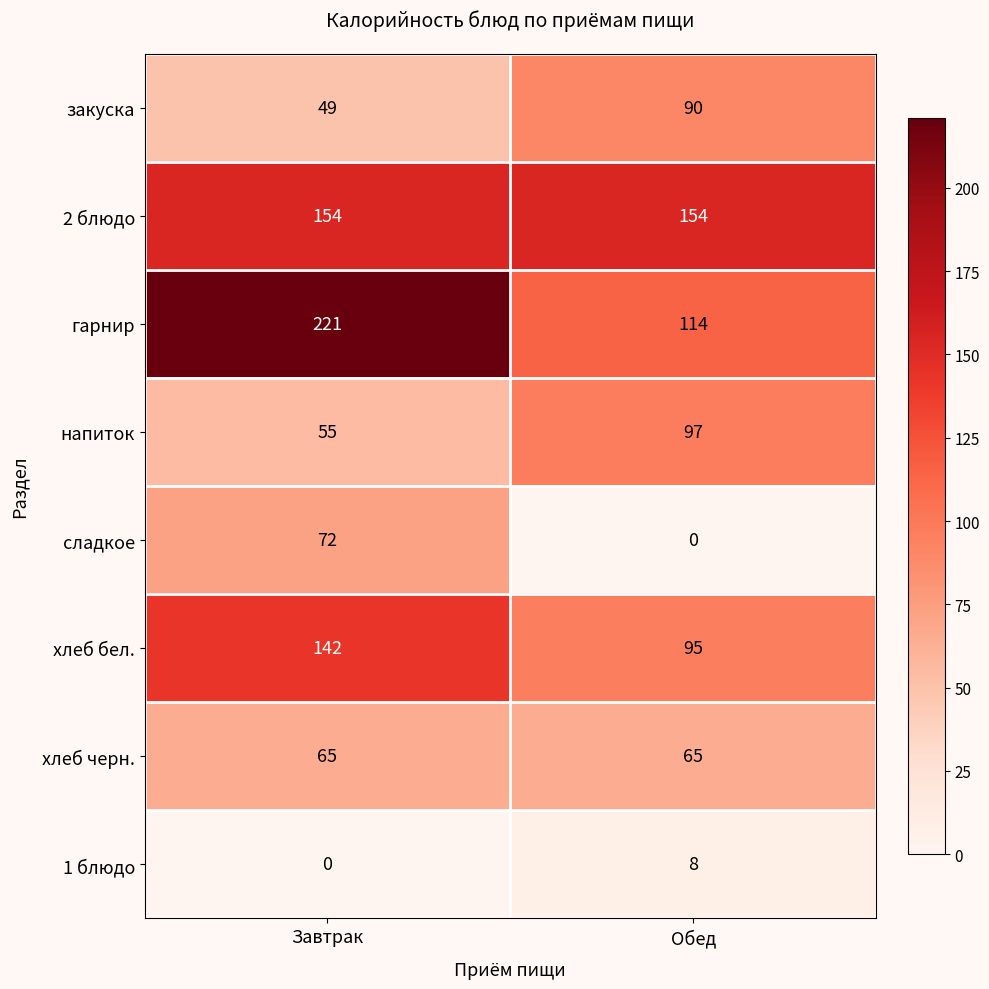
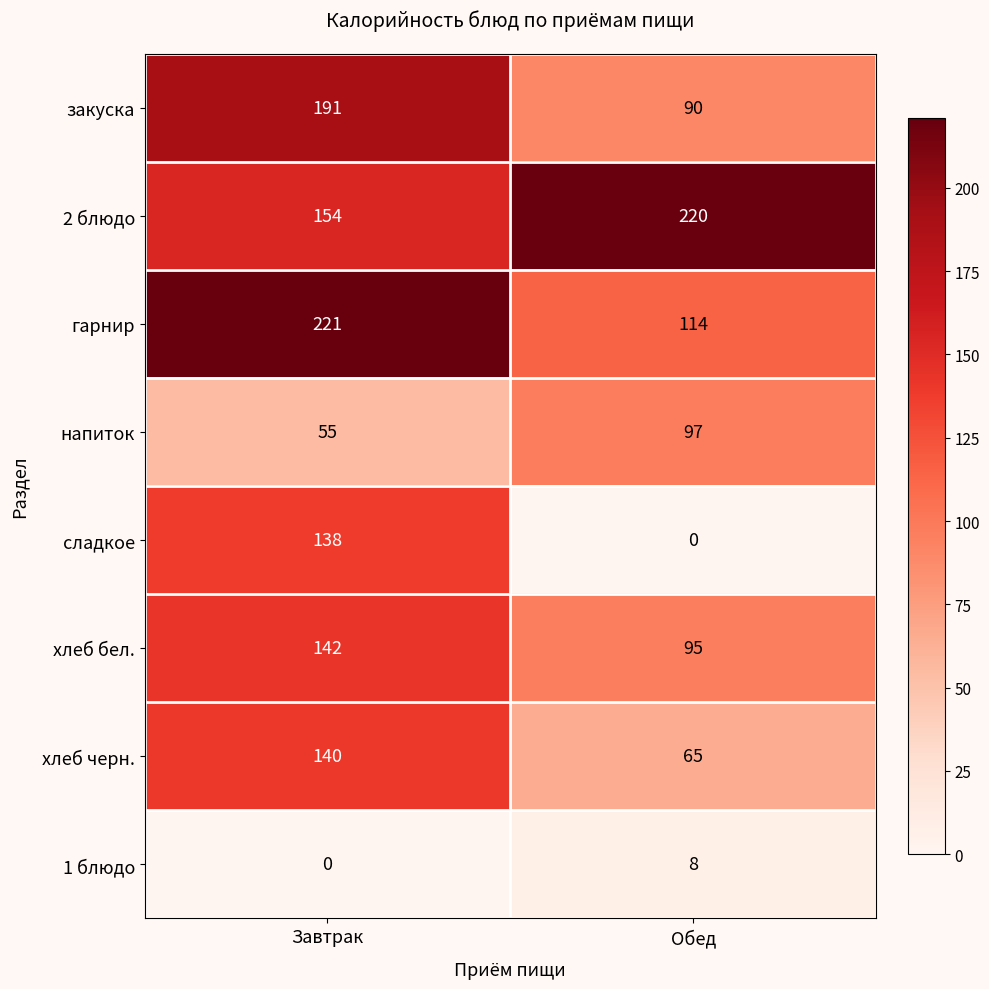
закуска, Завтрак: 49 -> 191
2 блюдо, Обед: 154 -> 220
сладкое, Завтрак: 72 -> 138
хлеб черн., Завтрак: 65 -> 140
